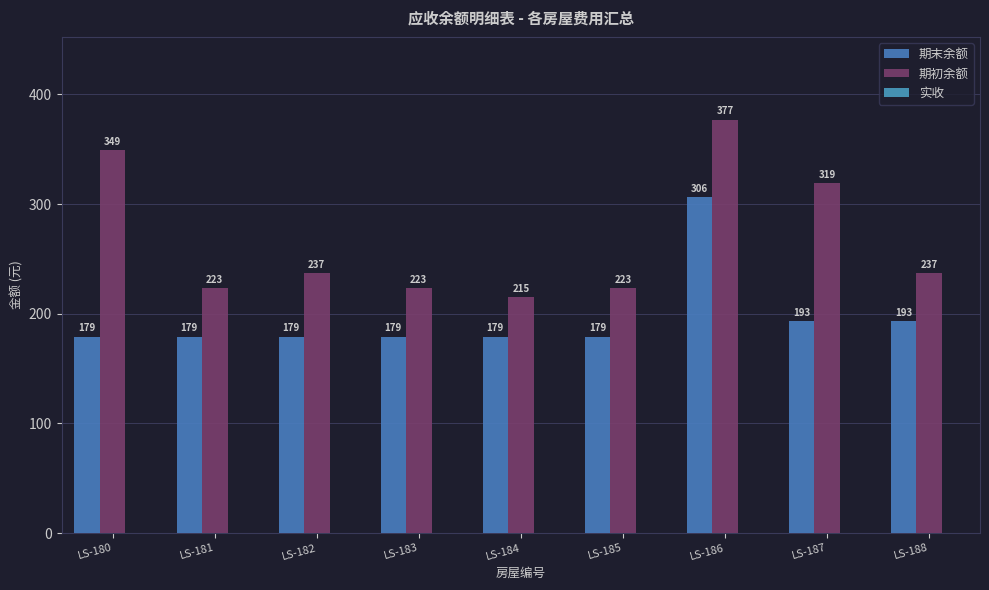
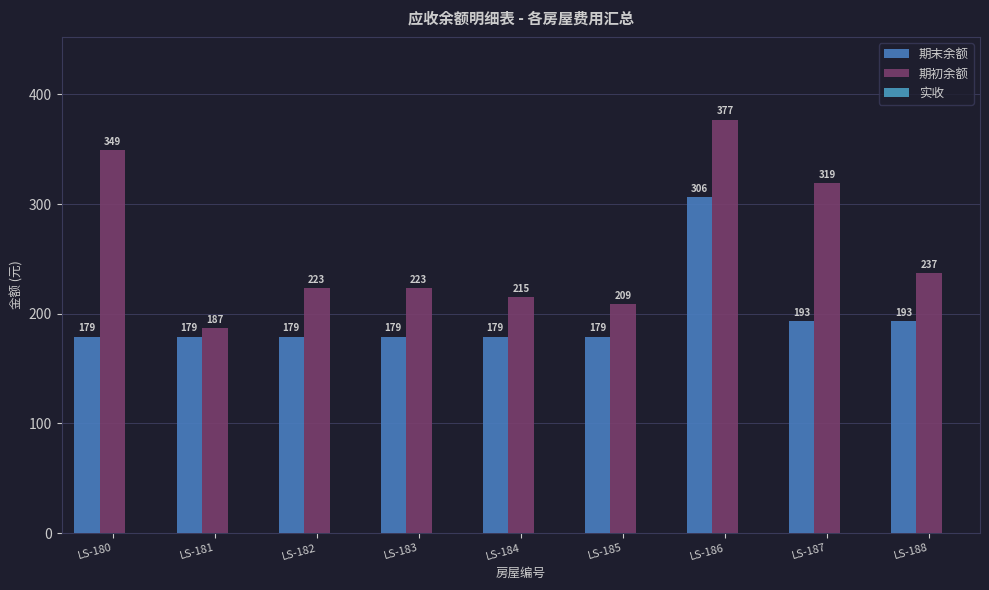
期初余额, LS-181: 223 -> 187
期初余额, LS-182: 237 -> 223
期初余额, LS-185: 223 -> 209
